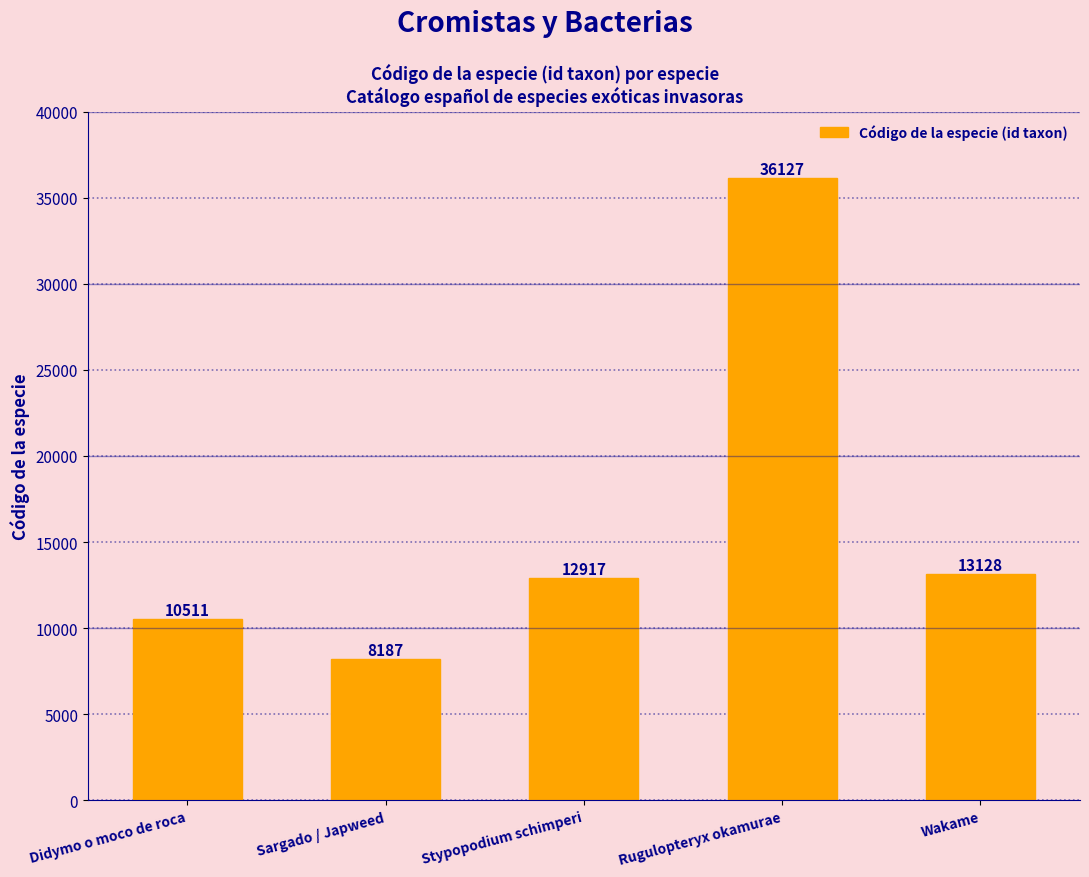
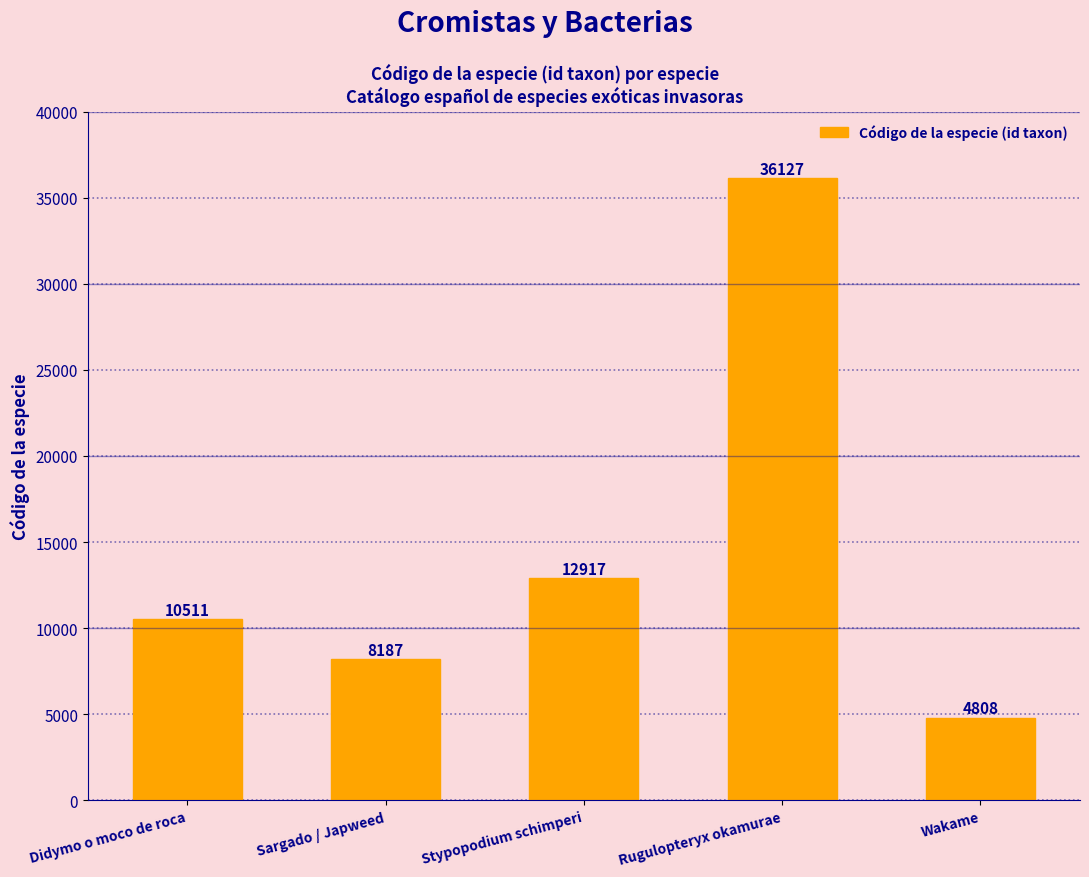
Wakame: 13128 -> 4808
